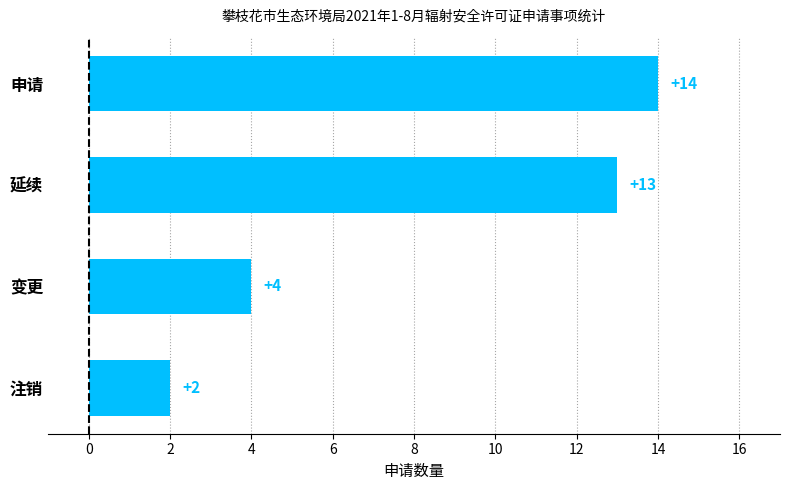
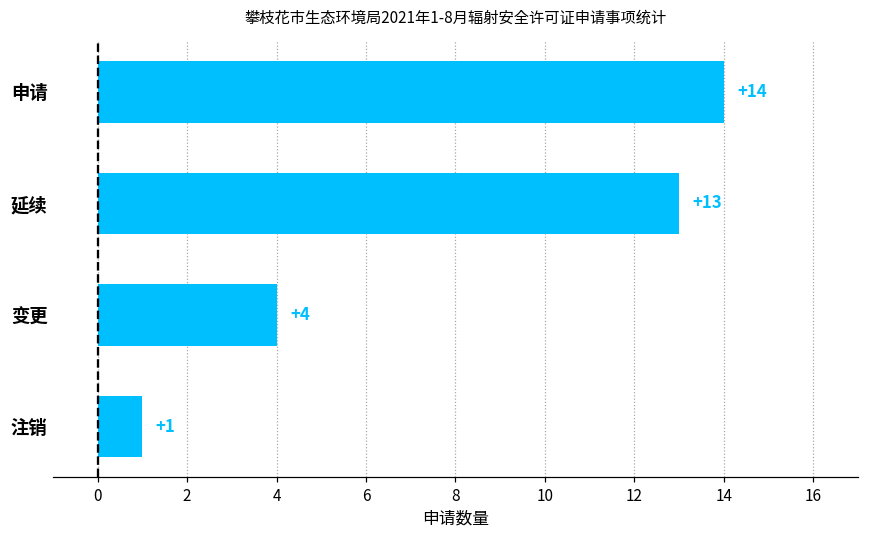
注销: +2 -> +1
